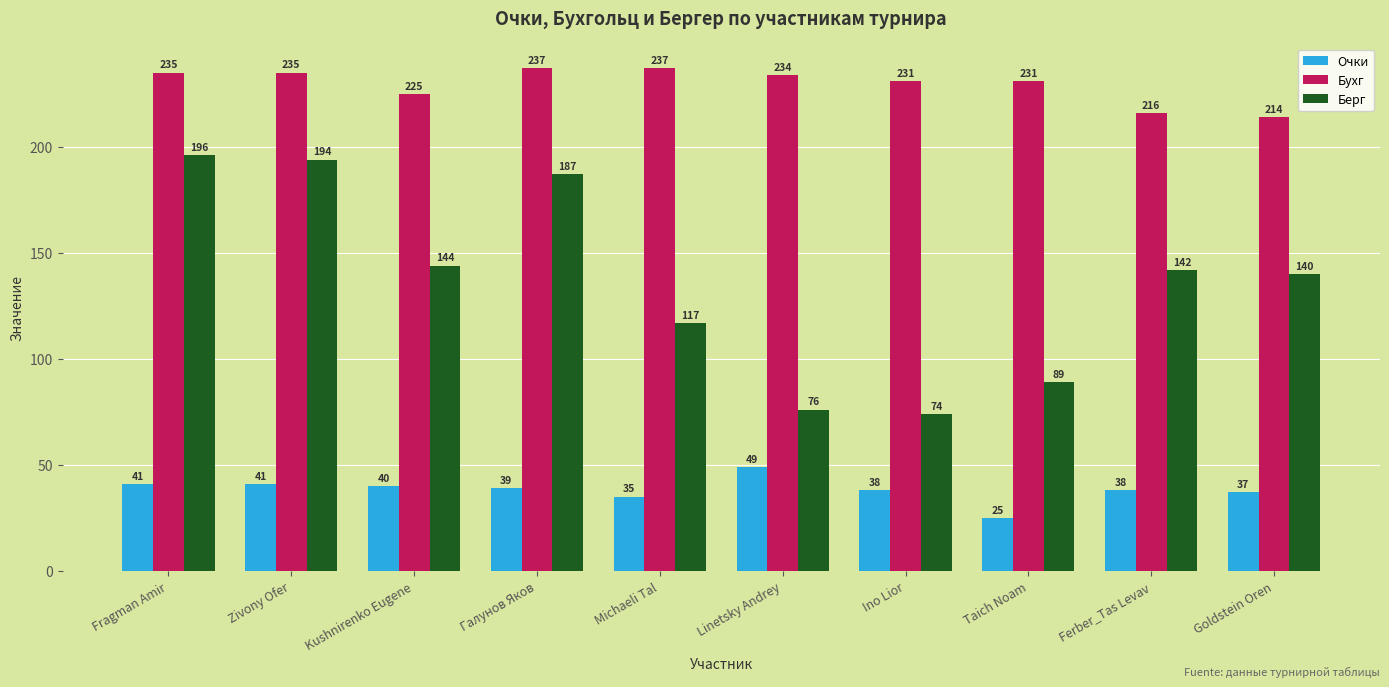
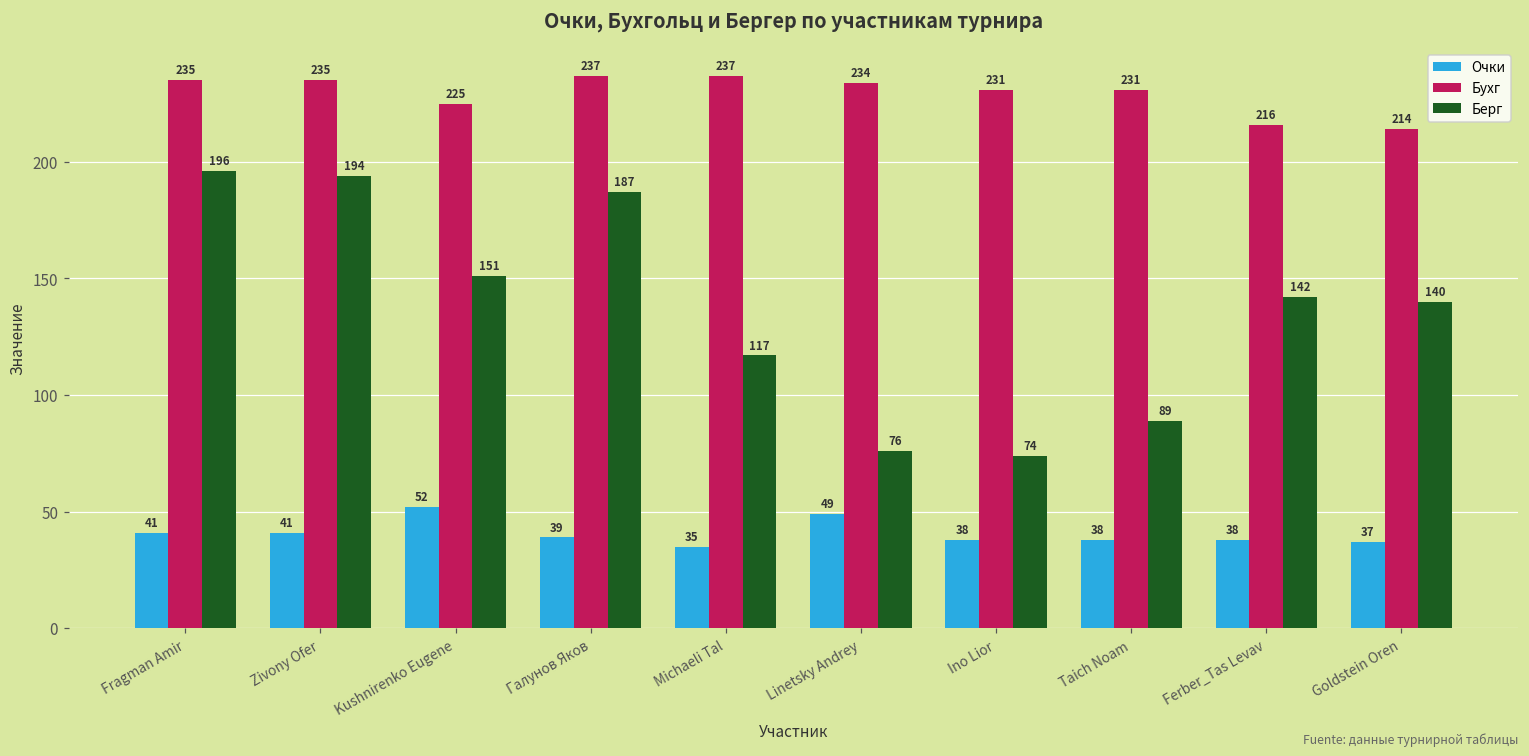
Очки, Kushnirenko Eugene: 40 -> 52
Берг, Kushnirenko Eugene: 144 -> 151
Очки, Taich Noam: 25 -> 38
